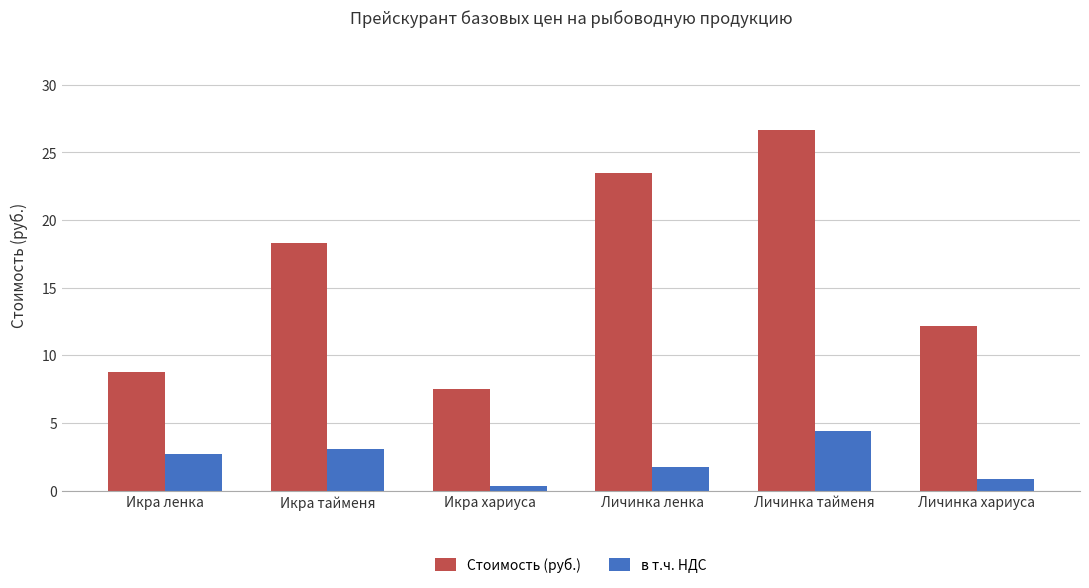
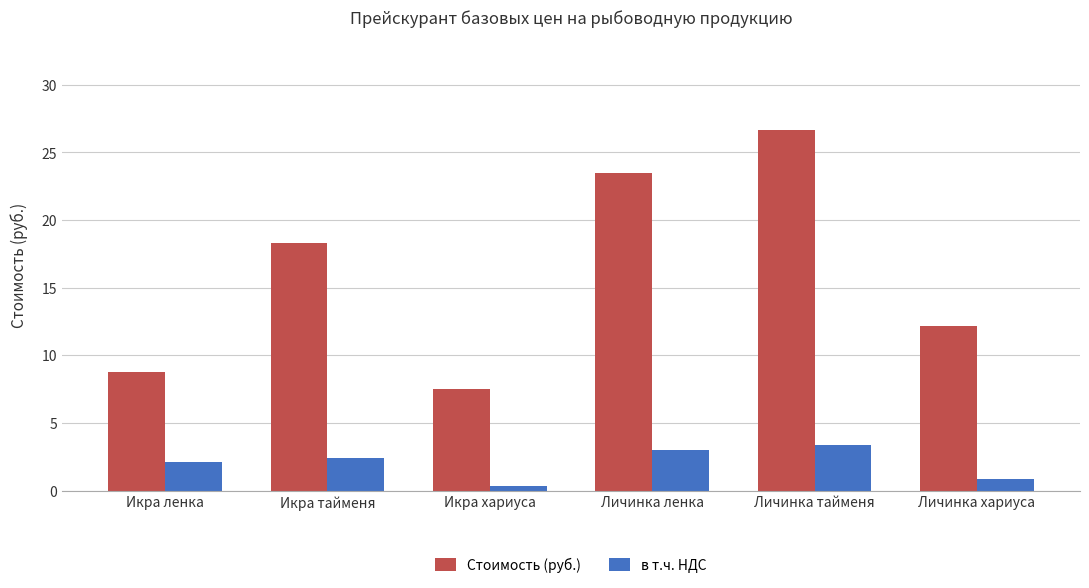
в т.ч. НДС, Икра ленка: 2.7 -> 2.1
в т.ч. НДС, Икра тайменя: 3.1 -> 2.4
в т.ч. НДС, Личинка ленка: 1.8 -> 3.0
в т.ч. НДС, Личинка тайменя: 4.4 -> 3.4
